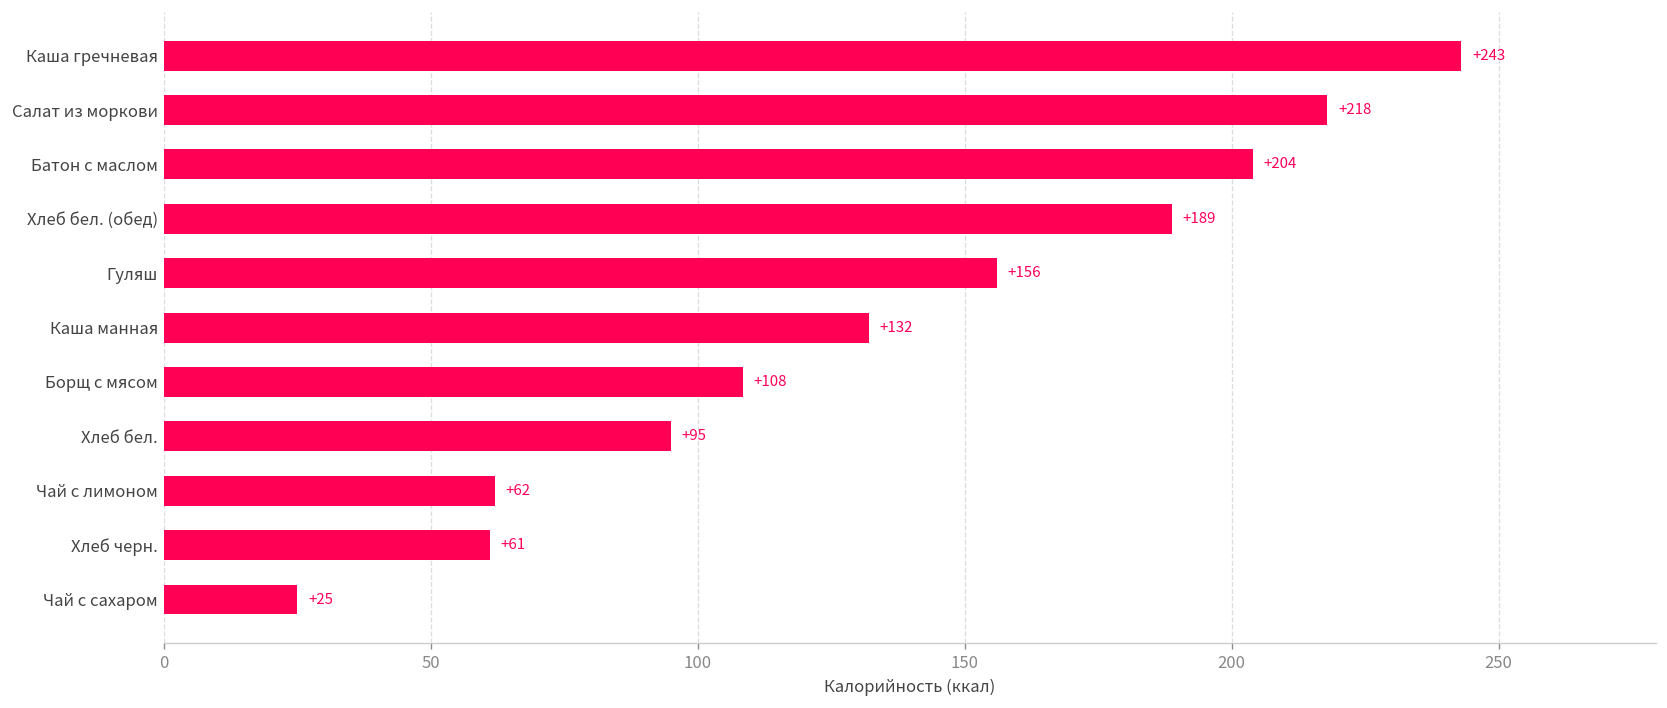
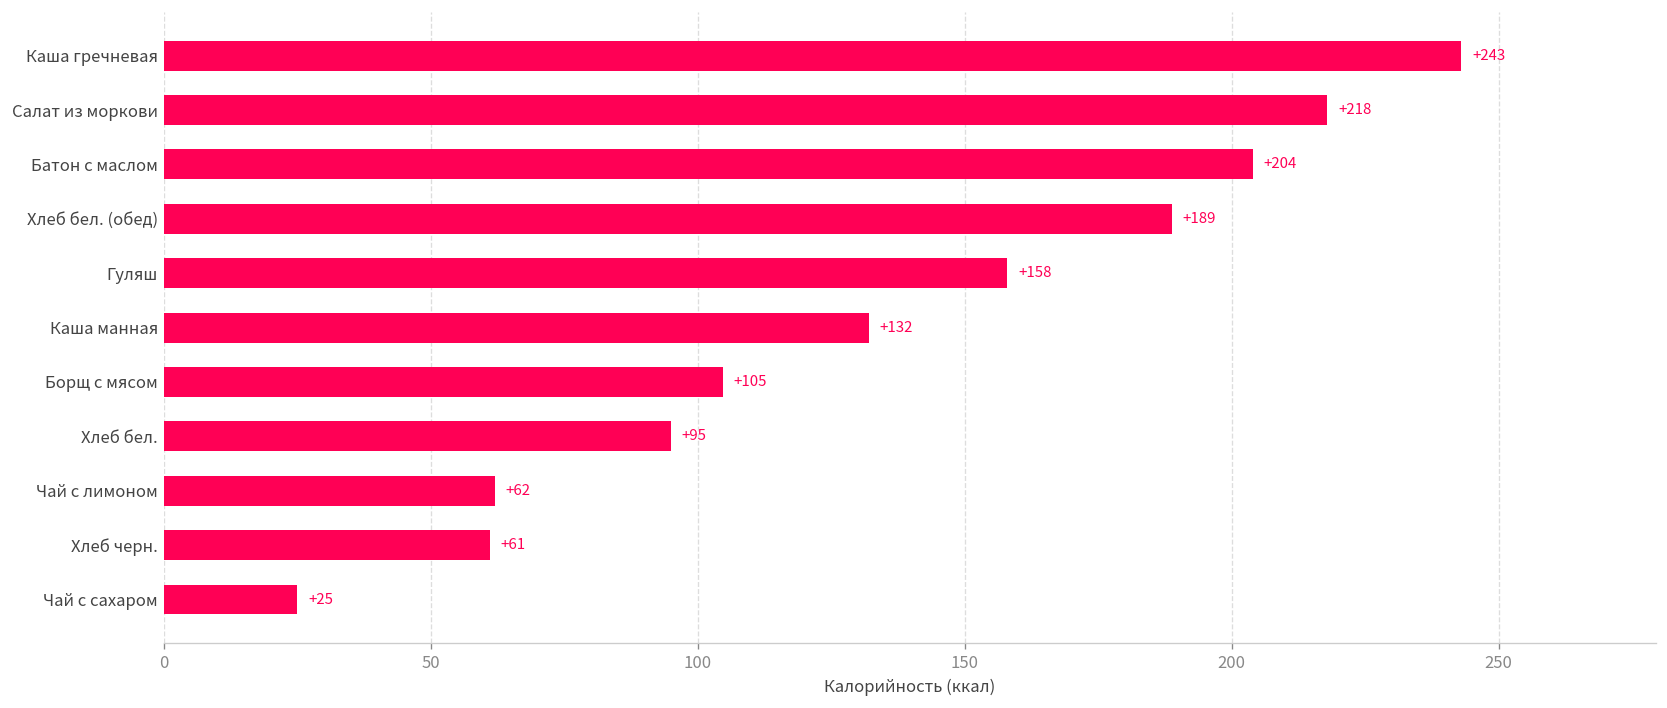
Гуляш: +156 -> +158
Борщ с мясом: +108 -> +105
